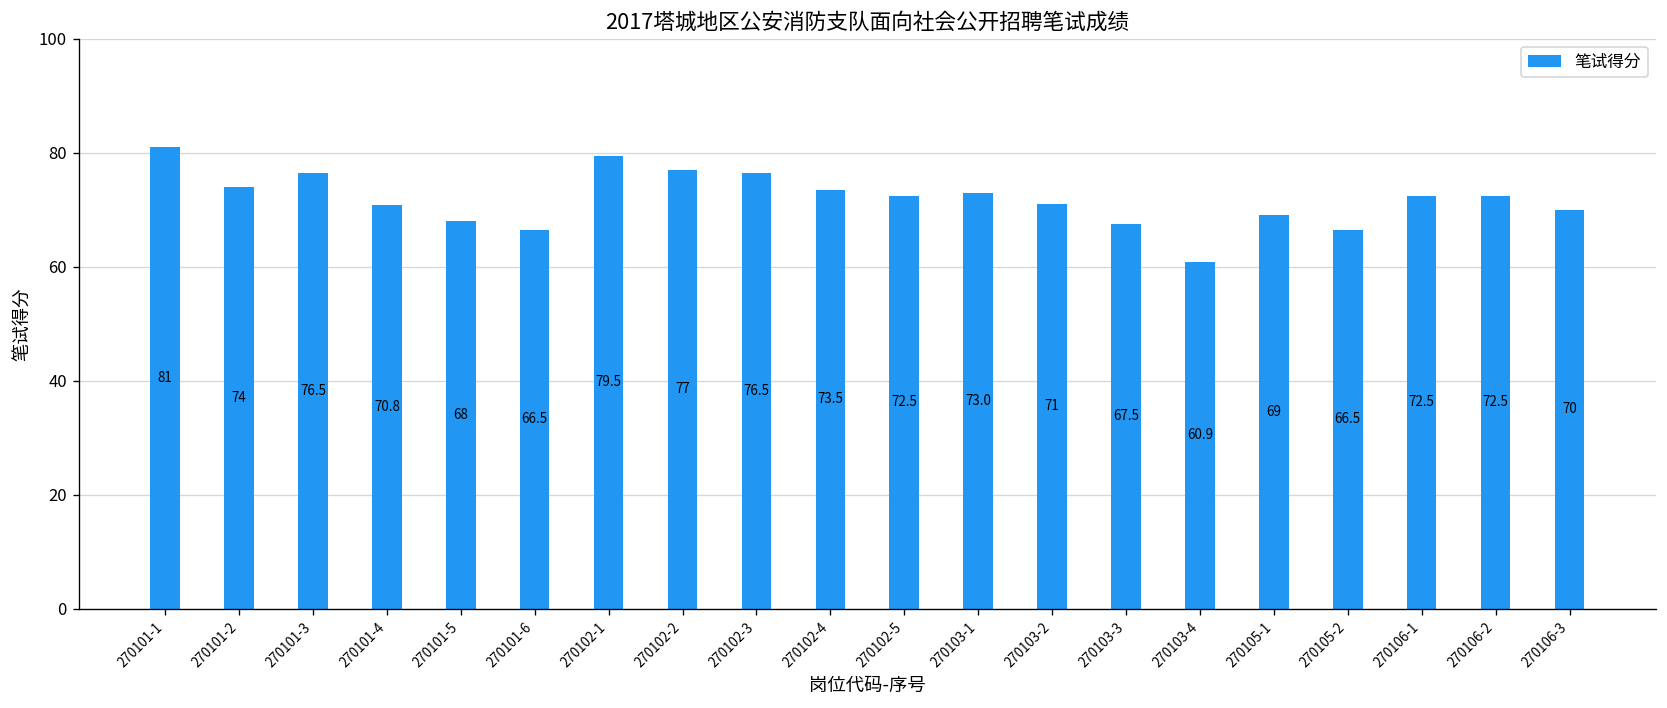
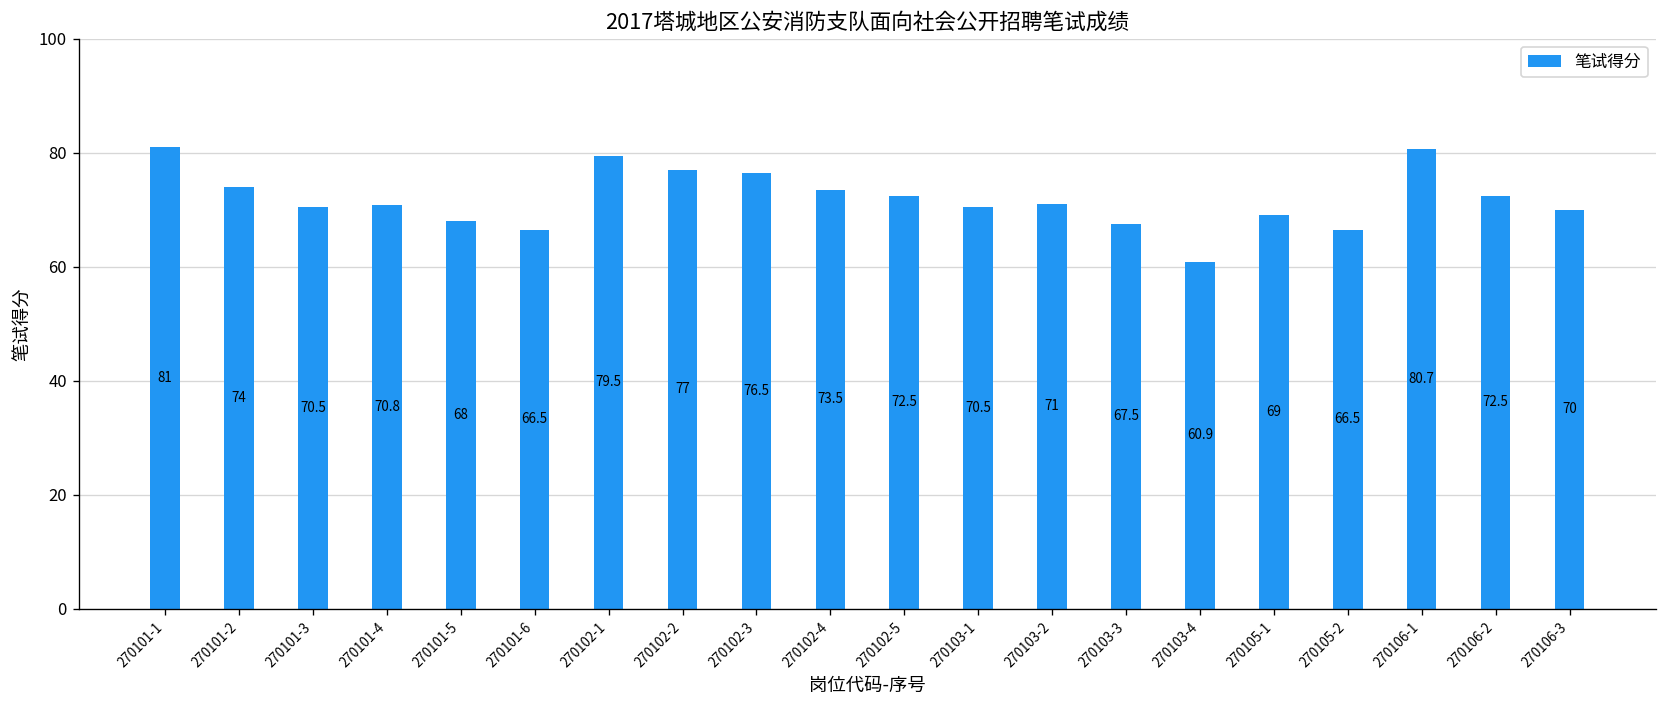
270101-3: 76.5 -> 70.5
270103-1: 73.0 -> 70.5
270106-1: 72.5 -> 80.7
